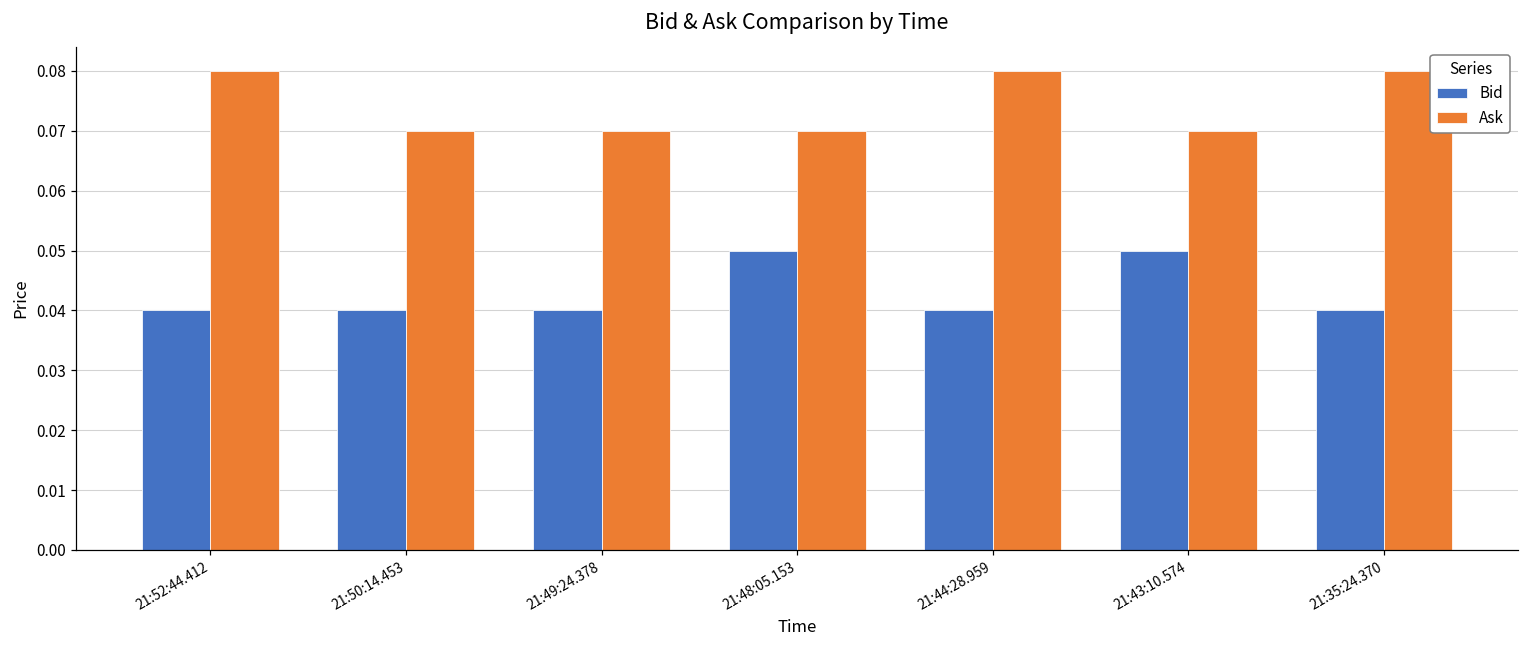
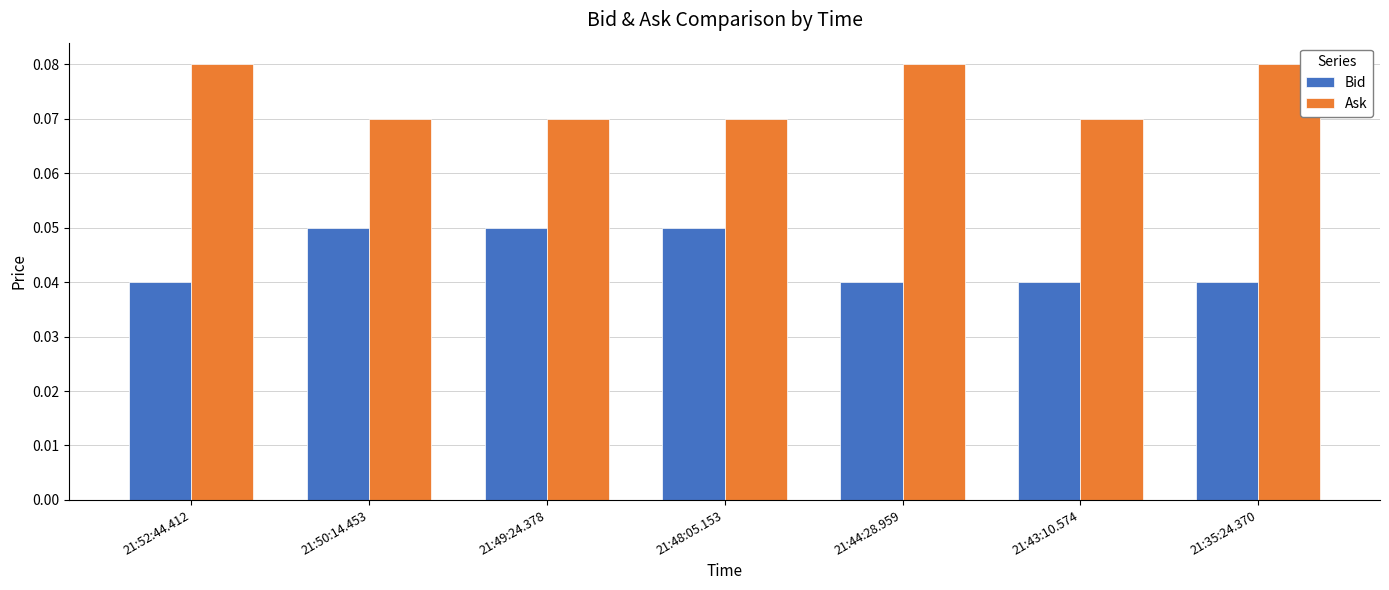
Bid, 21:50:14.453: 0.04 -> 0.05
Bid, 21:49:24.378: 0.04 -> 0.05
Bid, 21:43:10.574: 0.05 -> 0.04
